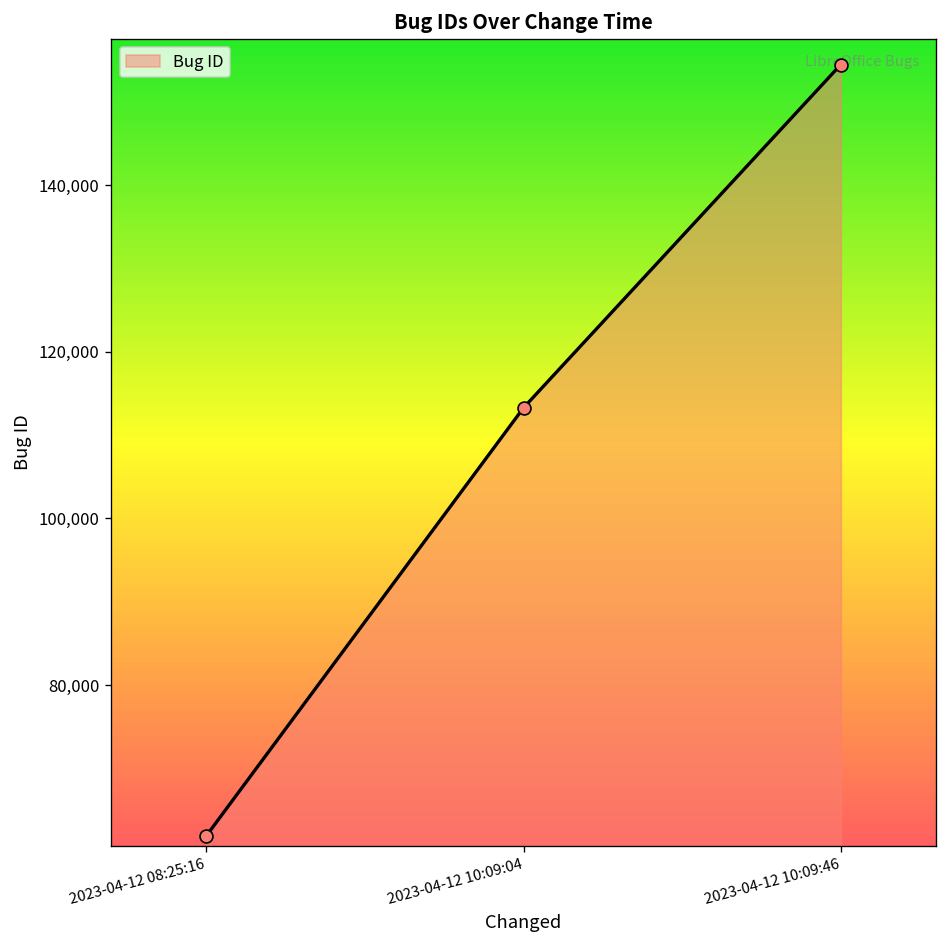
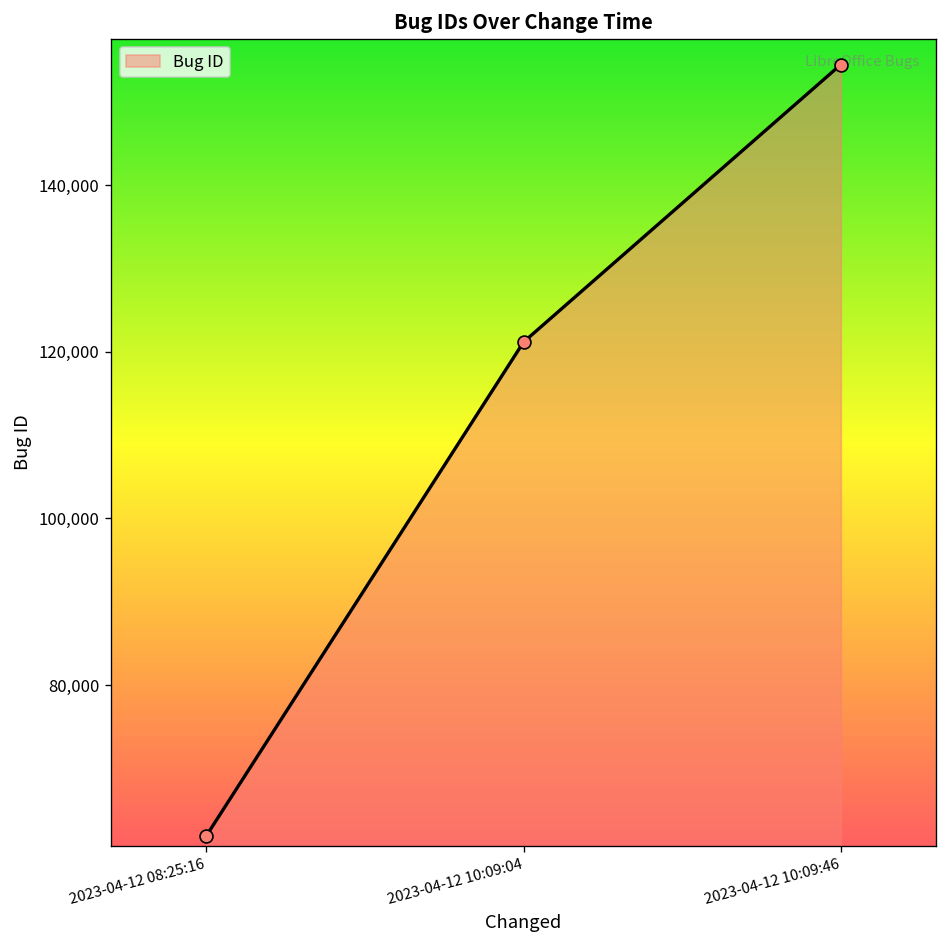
2023-04-12 10:09:04: 113,000 -> 121,000
